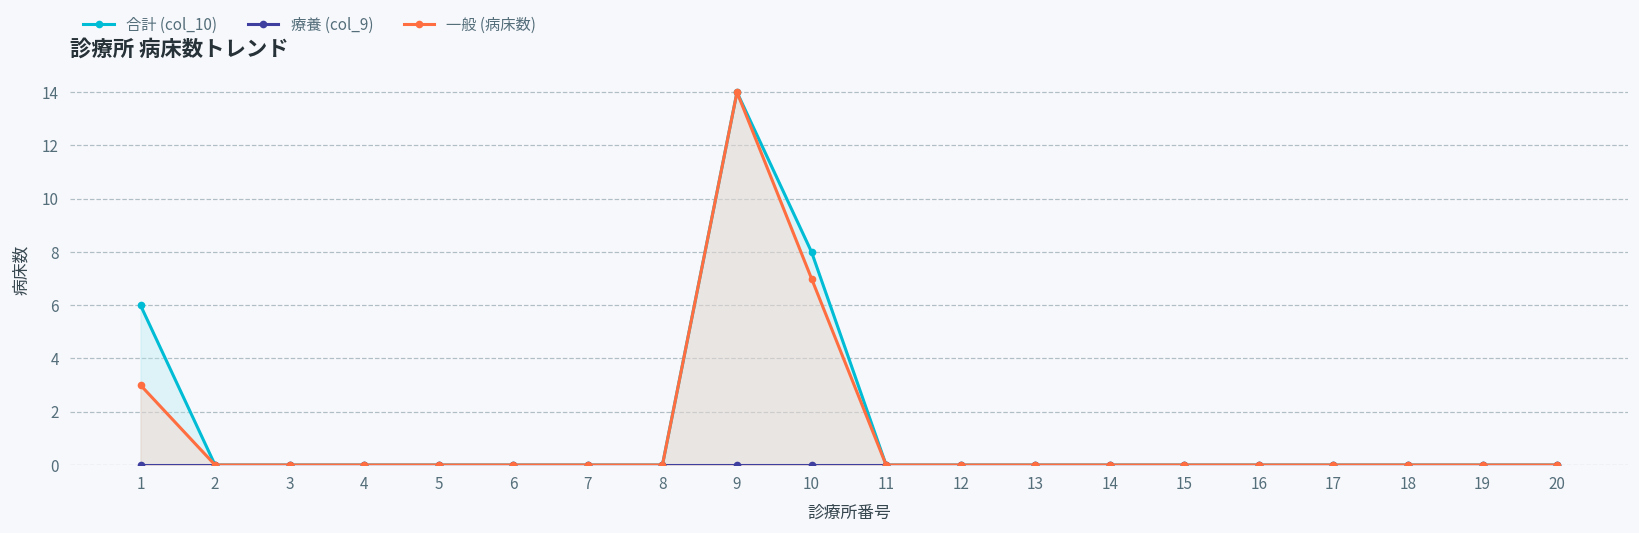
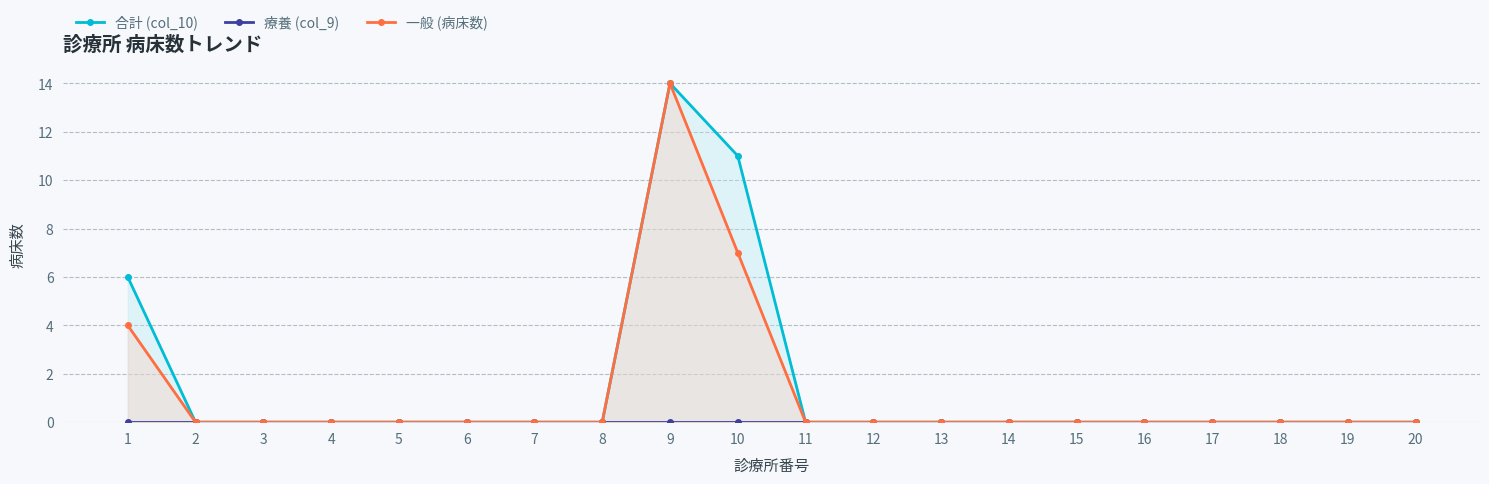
一般 (病床数), 1: 3 -> 4
合計 (col_10), 10: 8 -> 11
